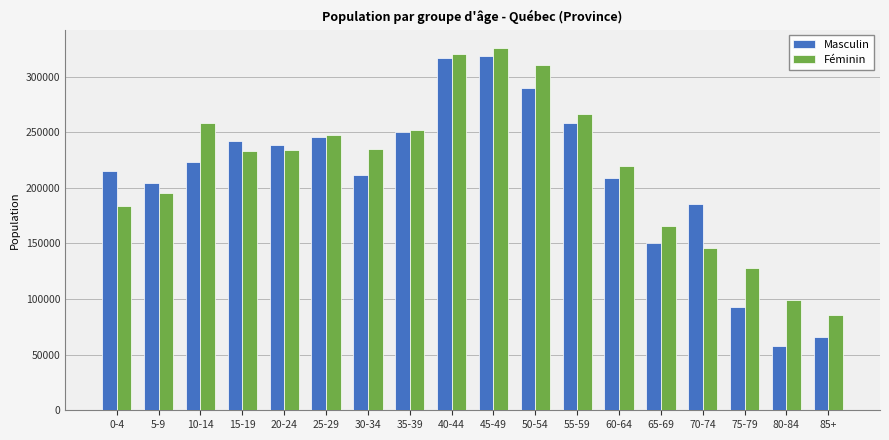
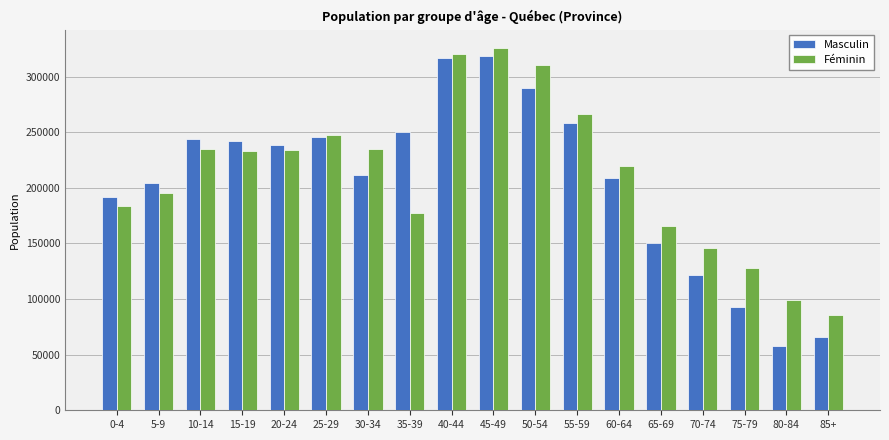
Masculin, 0-4: 215000 -> 192000
Masculin, 10-14: 223000 -> 244000
Féminin, 10-14: 259000 -> 235000
Féminin, 35-39: 252000 -> 177000
Masculin, 70-74: 186000 -> 122000
